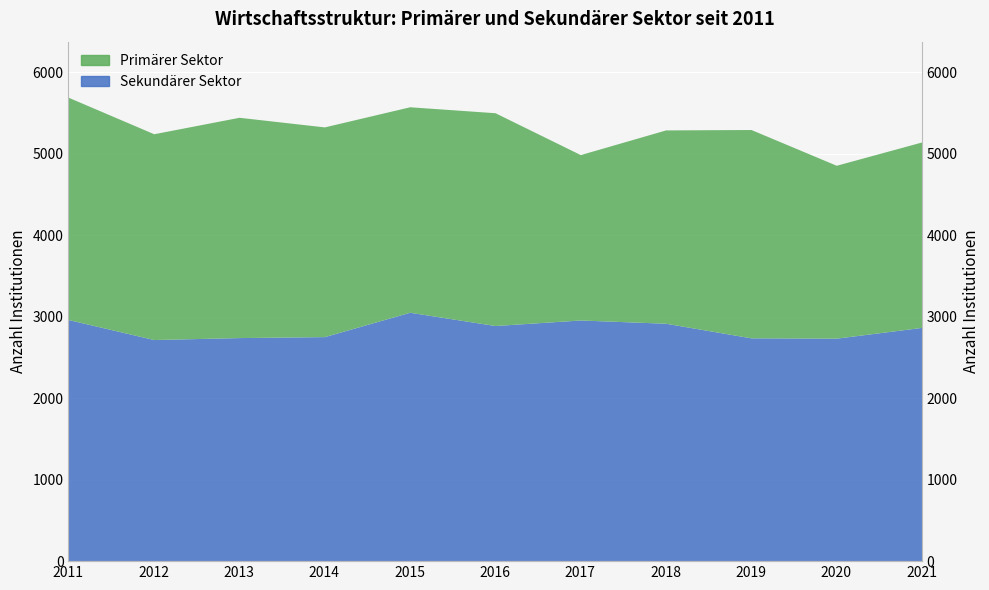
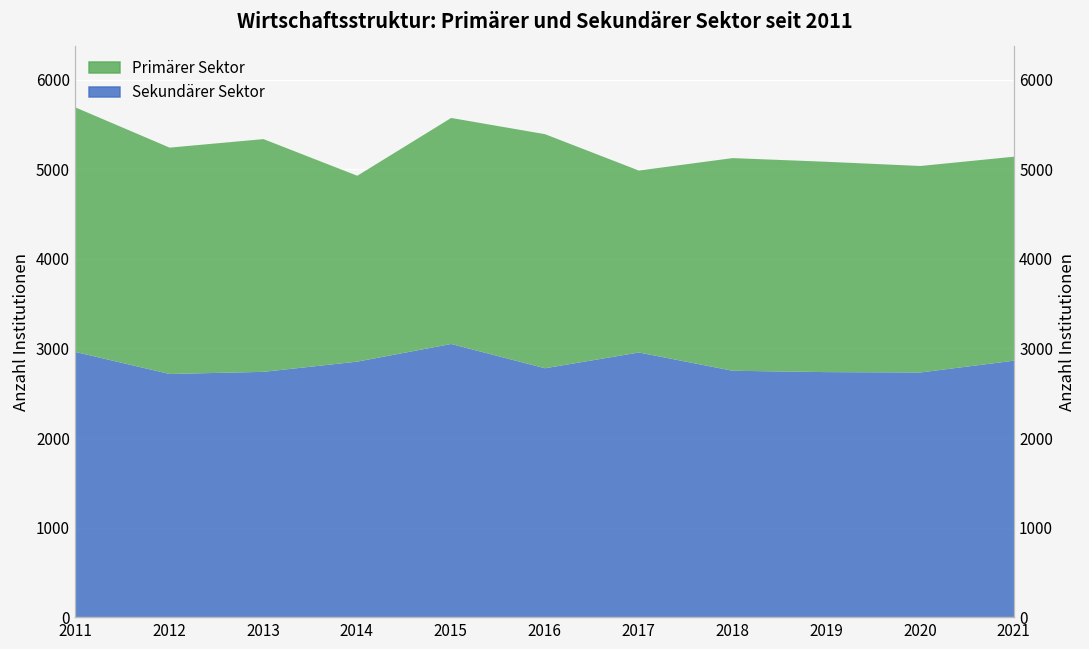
Primärer Sektor, 2013: 2700 -> 2600
Sekundärer Sektor, 2014: 2800 -> 2900
Primärer Sektor, 2014: 2600 -> 2100
Sekundärer Sektor, 2016: 2900 -> 2800
Sekundärer Sektor, 2018: 2900 -> 2800
Primärer Sektor, 2019: 2600 -> 2300
Primärer Sektor, 2020: 2100 -> 2300
